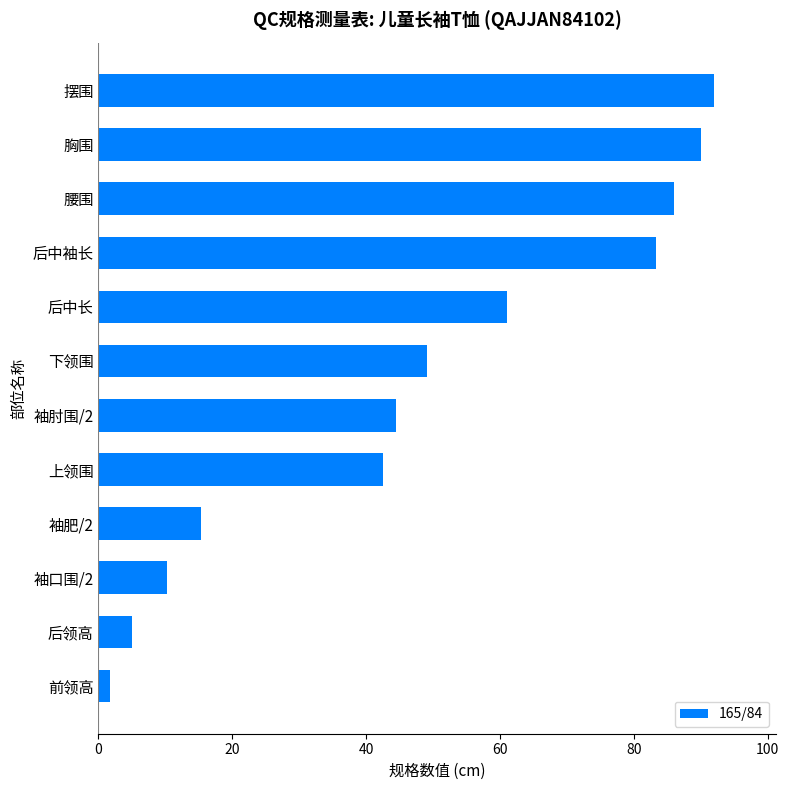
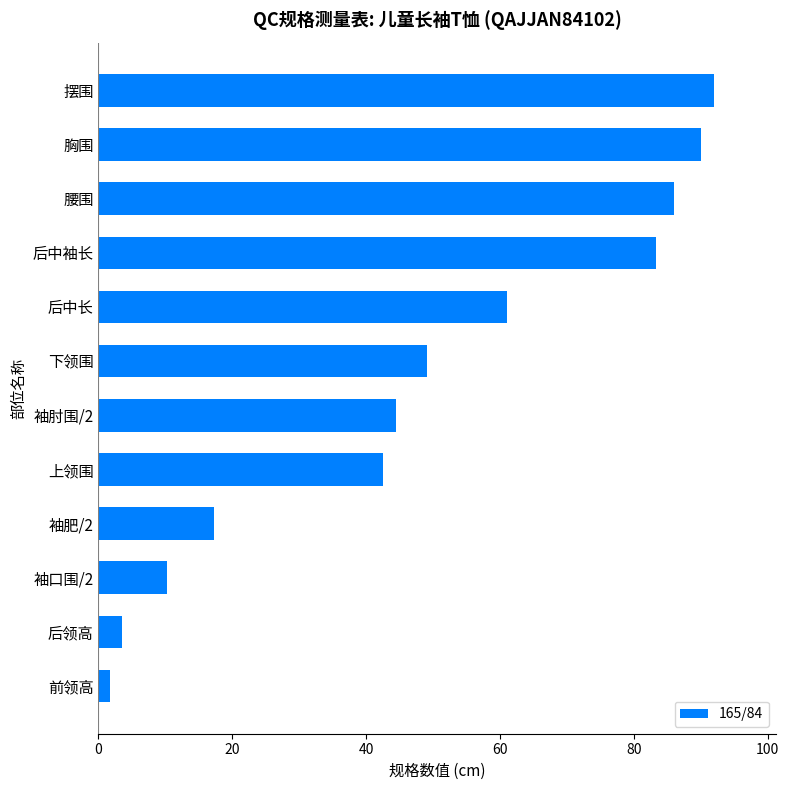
袖肥/2: 15 -> 17
后领高: 5 -> 4
